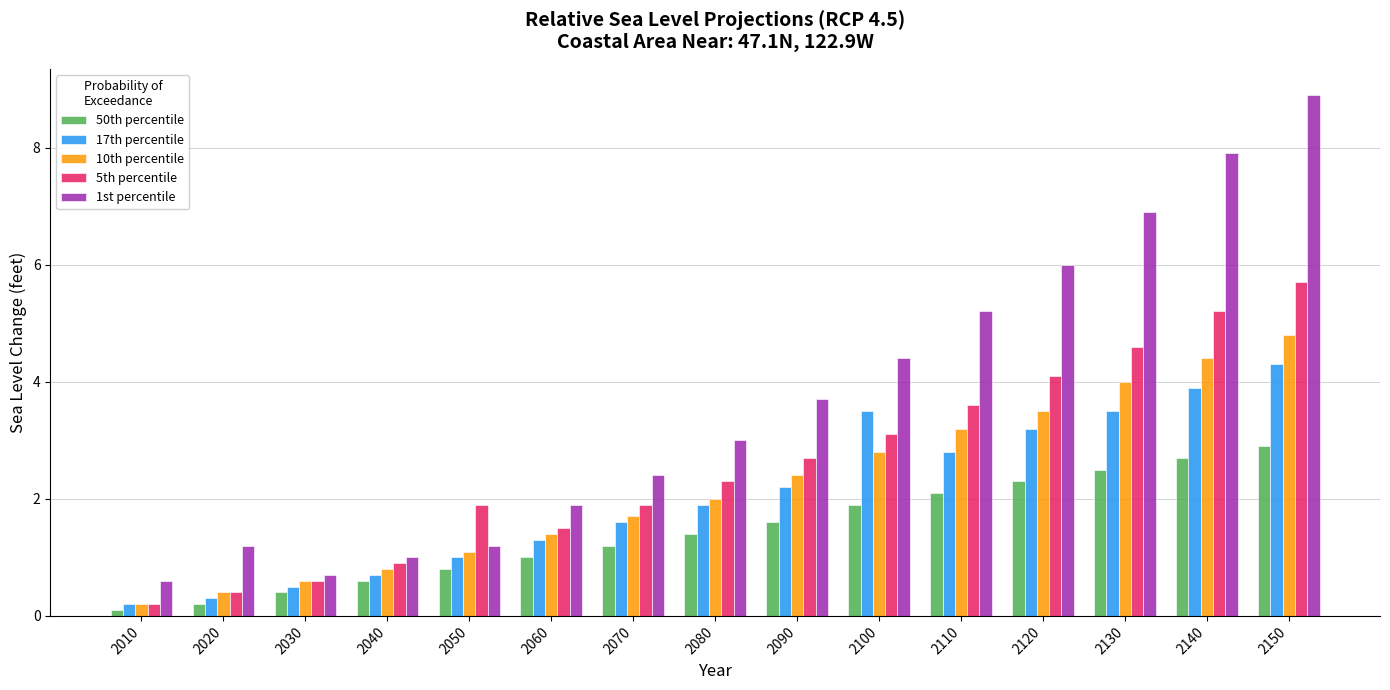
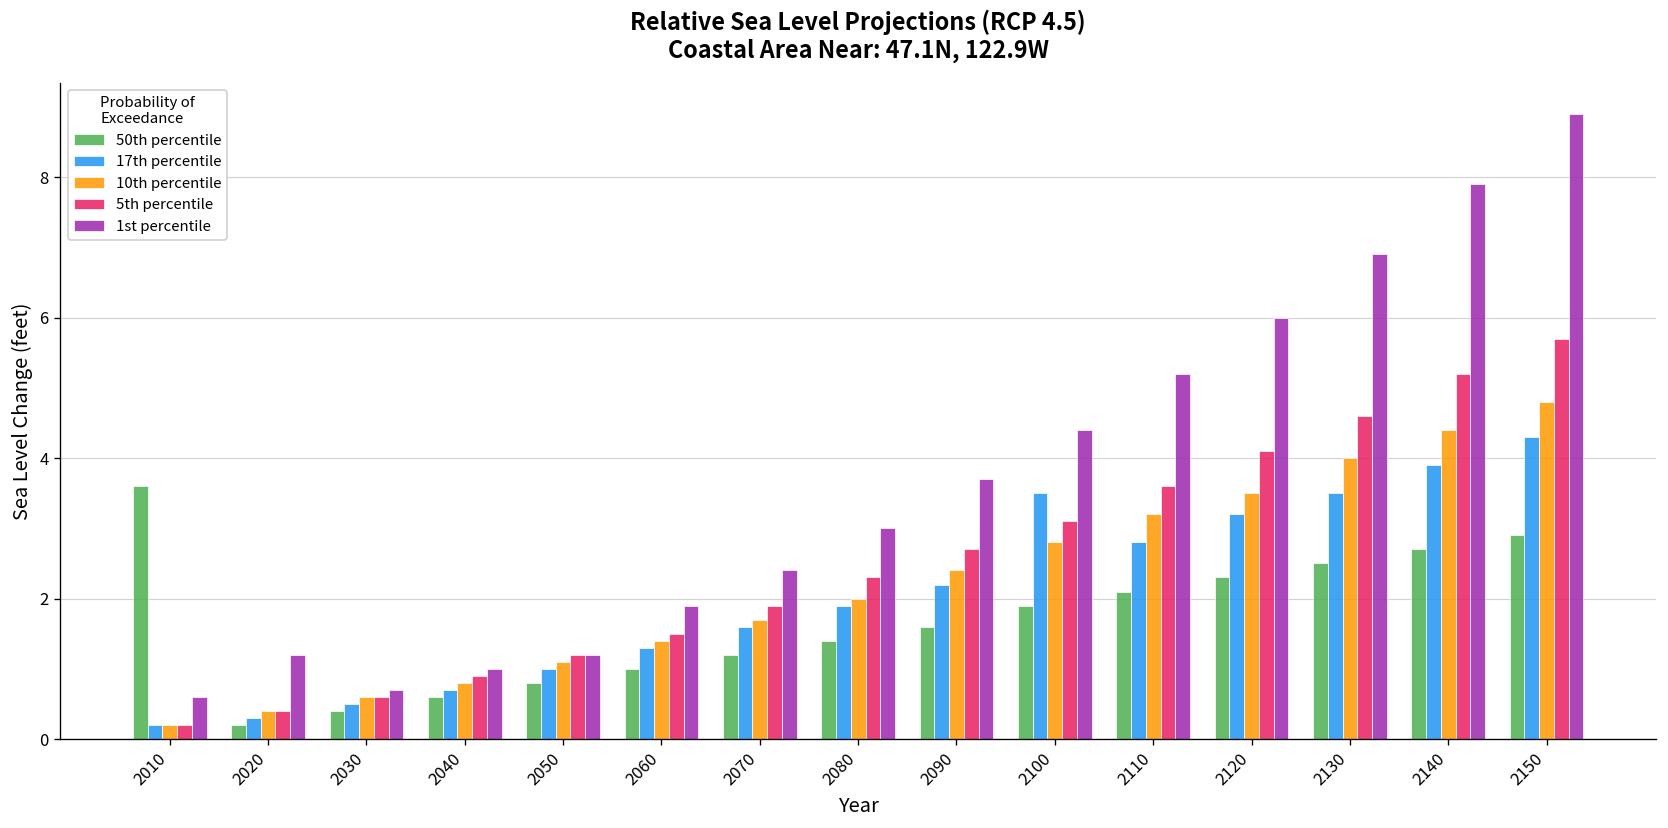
50th percentile, 2010: 0.1 -> 3.6
5th percentile, 2050: 1.9 -> 1.2
